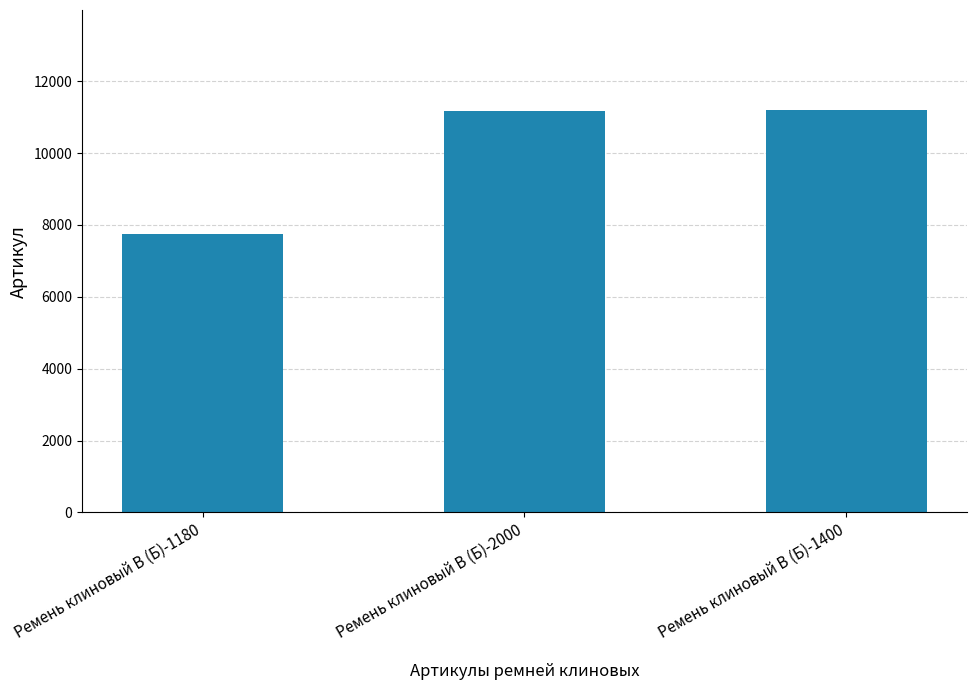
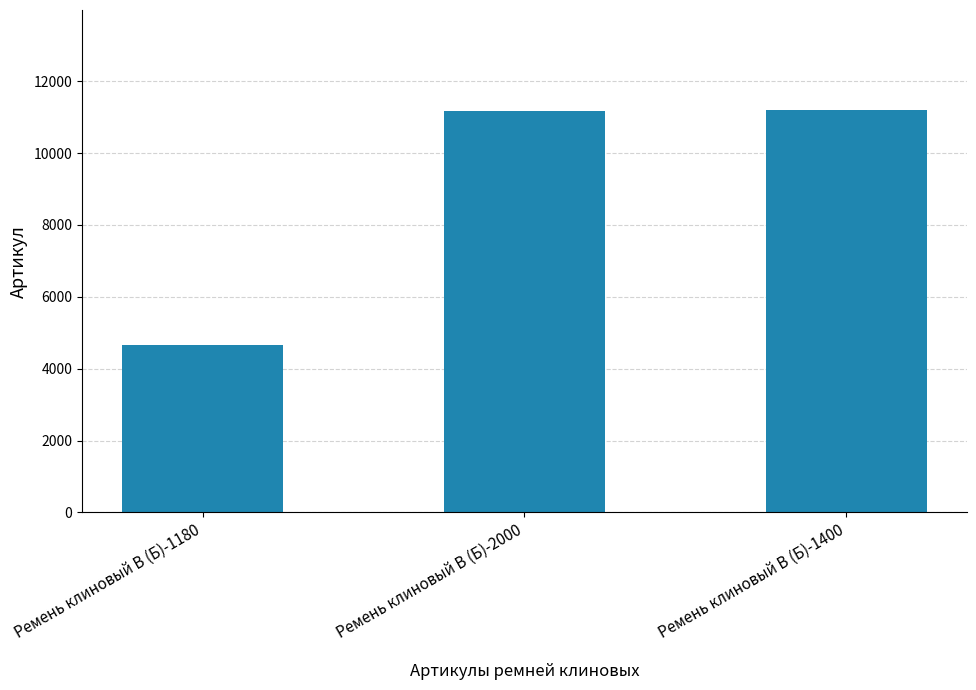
Ремень клиновый В (Б)-1180: 7800 -> 4700
